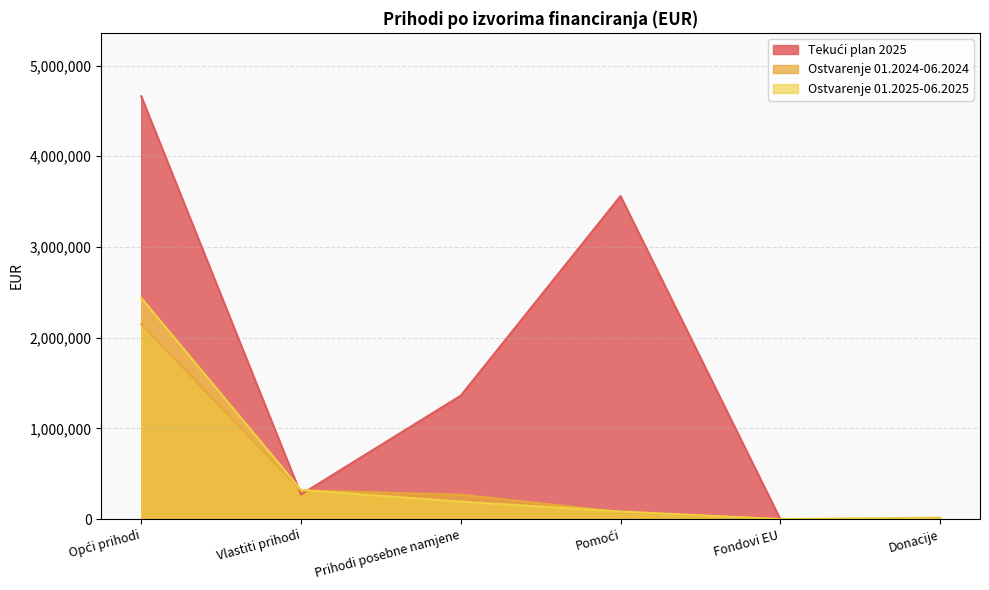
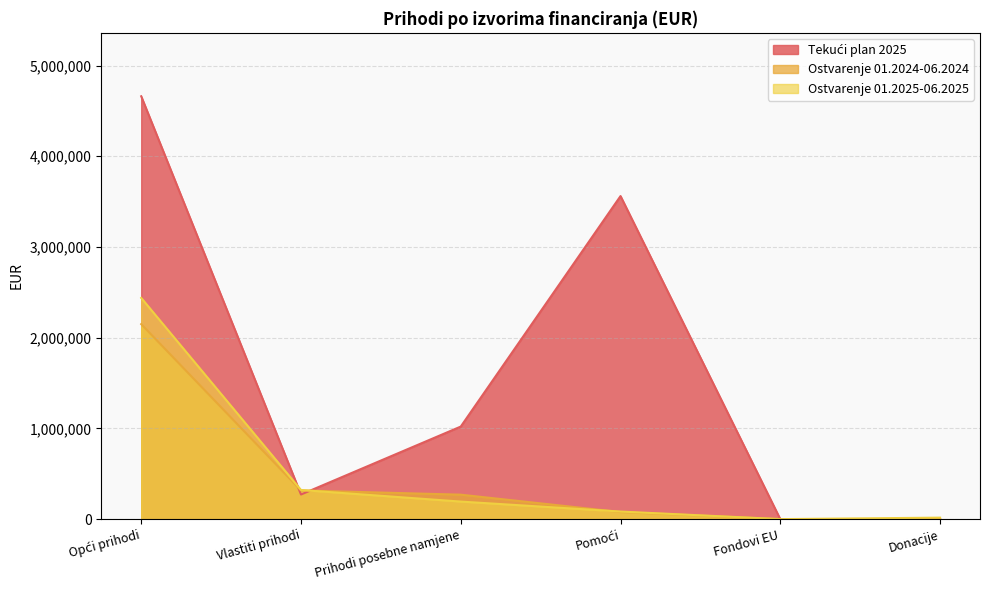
Tekući plan 2025, Prihodi posebne namjene: 1,400,000 -> 1,000,000
